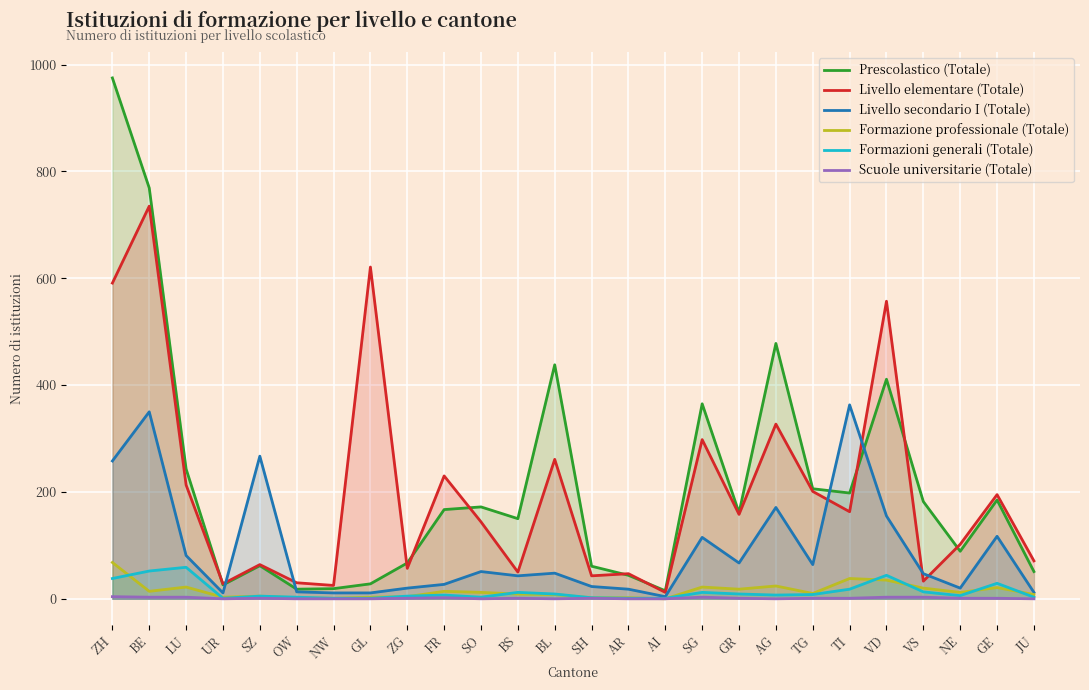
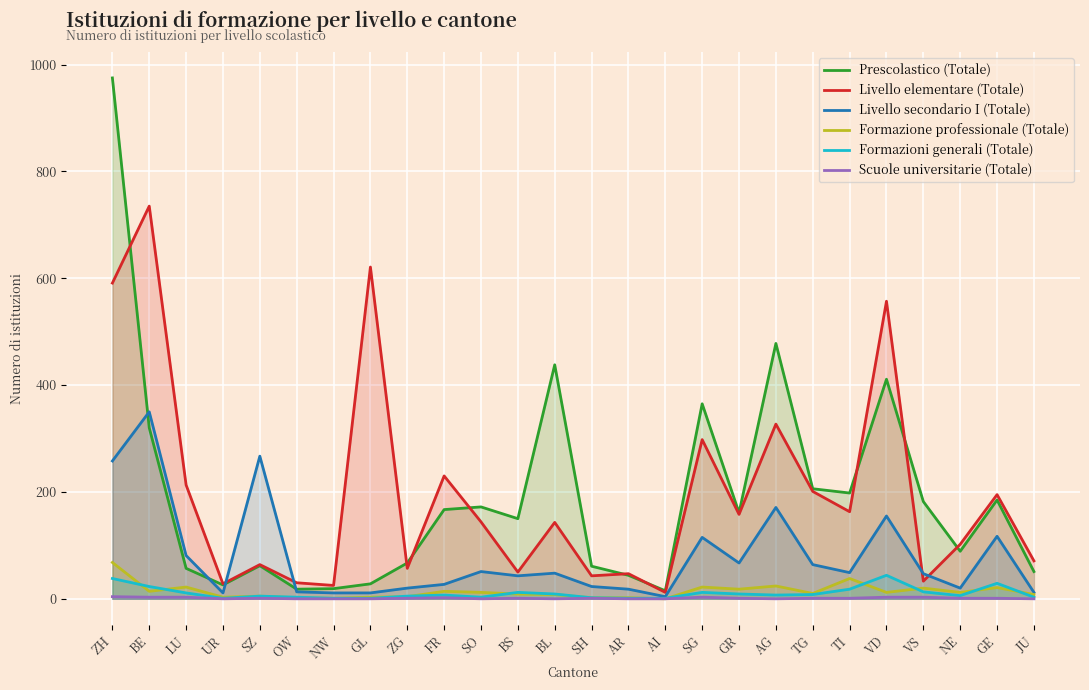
Prescolastico (Totale), BE: 770 -> 320
Formazioni generali (Totale), BE: 50 -> 20
Prescolastico (Totale), LU: 240 -> 60
Formazioni generali (Totale), LU: 60 -> 10
Livello elementare (Totale), BL: 260 -> 140
Livello secondario I (Totale), TI: 360 -> 50
Formazione professionale (Totale), VD: 40 -> 10
